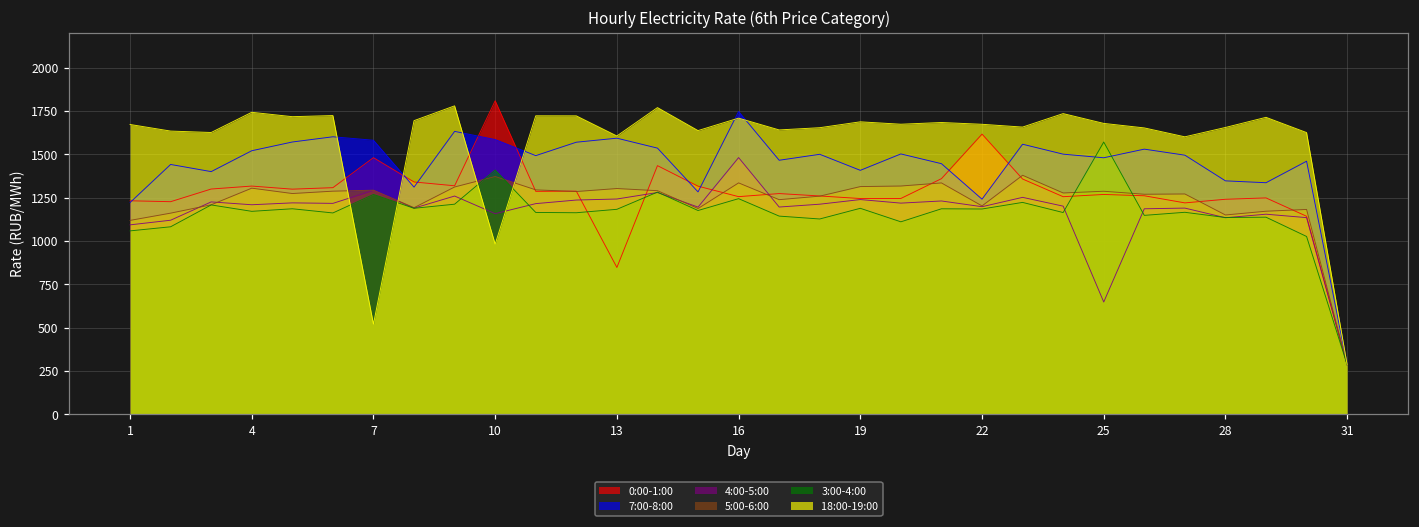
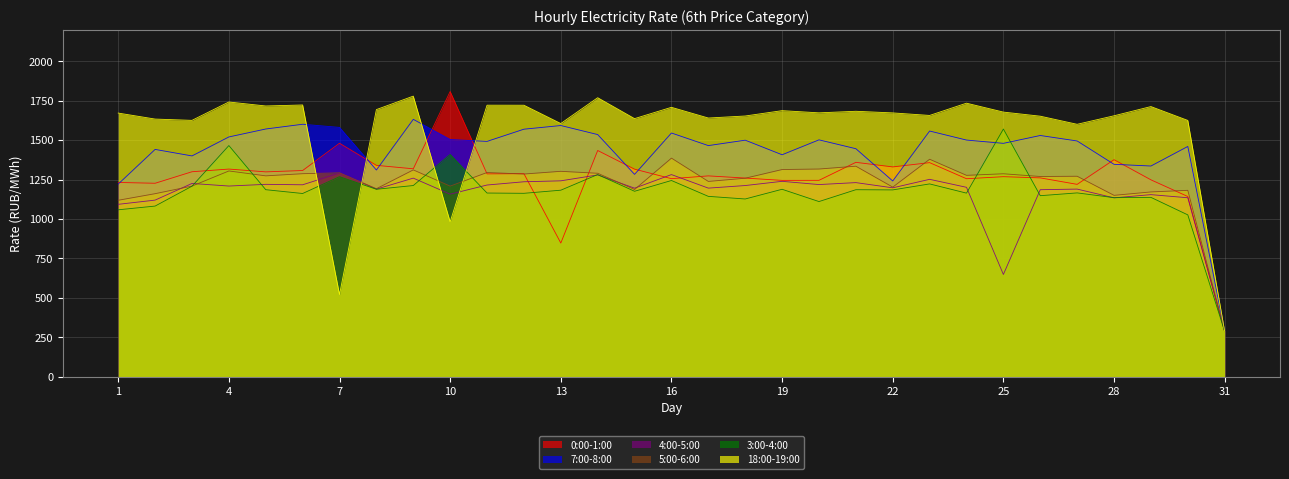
3:00-4:00, 4: 1170 -> 1470
7:00-8:00, 10: 1580 -> 1500
5:00-6:00, 10: 1370 -> 1210
7:00-8:00, 16: 1750 -> 1550
4:00-5:00, 16: 1480 -> 1280
5:00-6:00, 16: 1330 -> 1390
0:00-1:00, 22: 1620 -> 1330
0:00-1:00, 28: 1240 -> 1380
